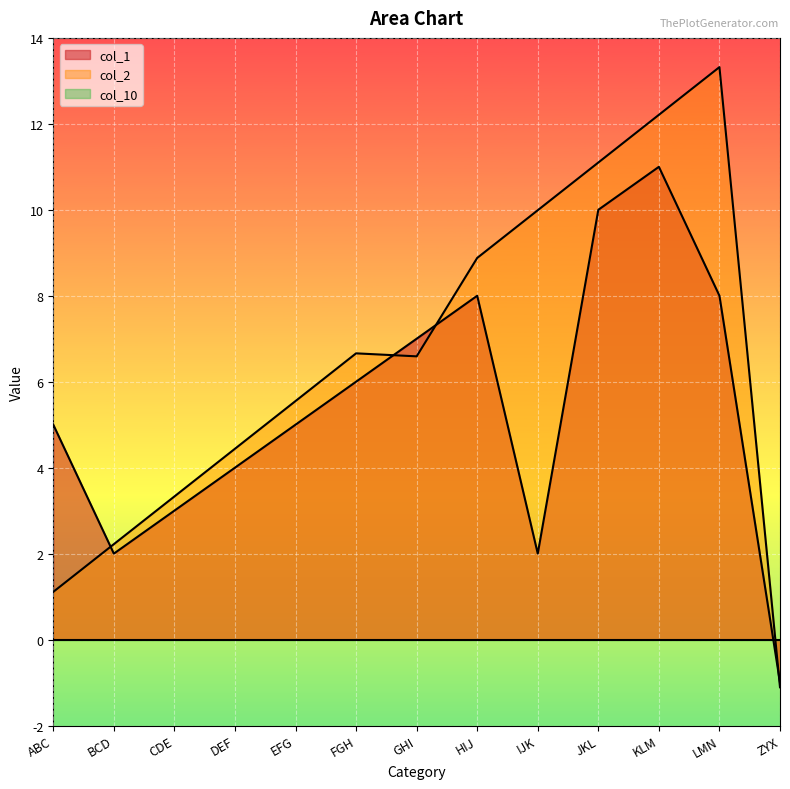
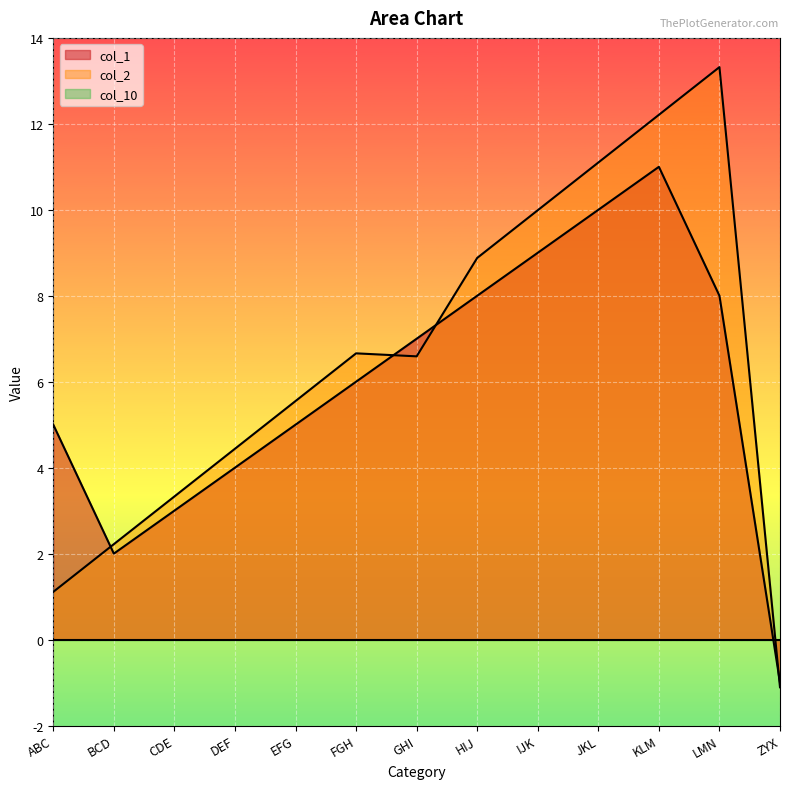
col_1, IJK: 2 -> 9
